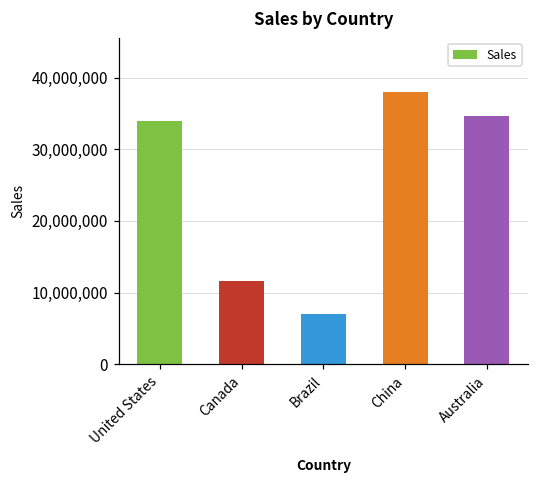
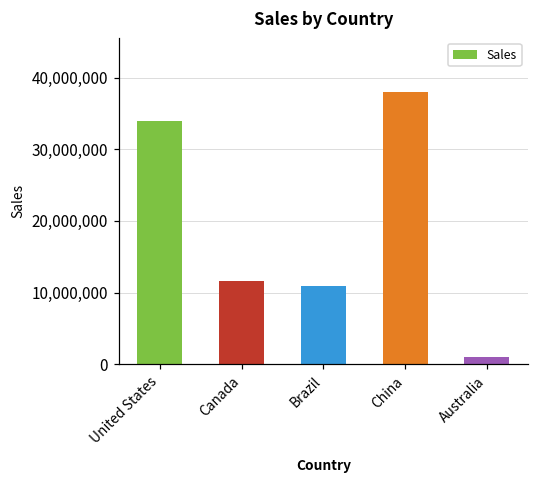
Brazil: 7,000,000 -> 11,000,000
Australia: 35,000,000 -> 1,000,000
